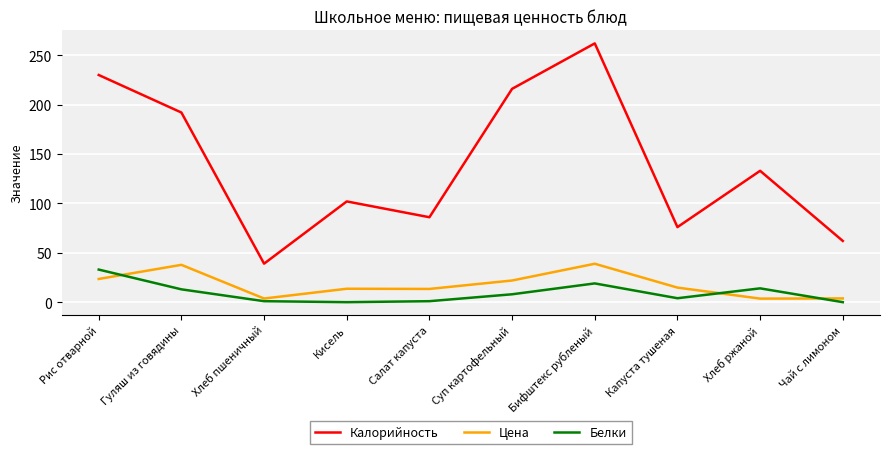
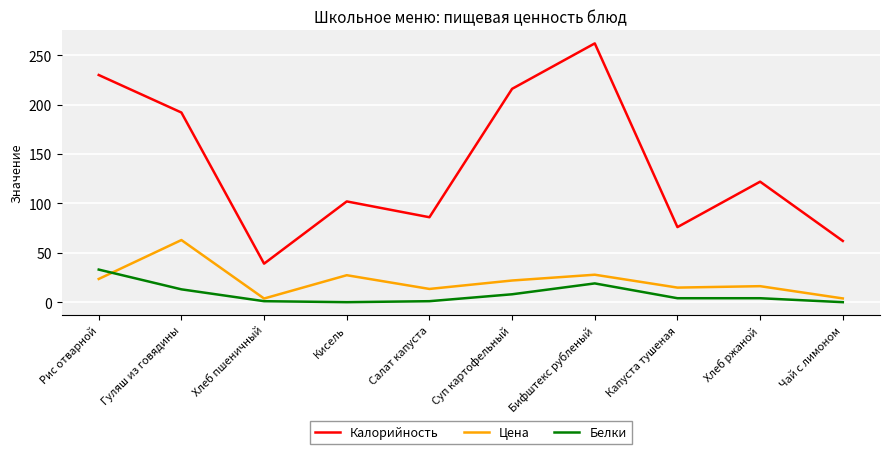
Цена, Гуляш из говядины: 40 -> 60
Цена, Кисель: 10 -> 30
Цена, Бифштекс рубленый: 40 -> 30
Калорийность, Хлеб ржаной: 130 -> 120
Цена, Хлеб ржаной: 0 -> 20
Белки, Хлеб ржаной: 10 -> 0
